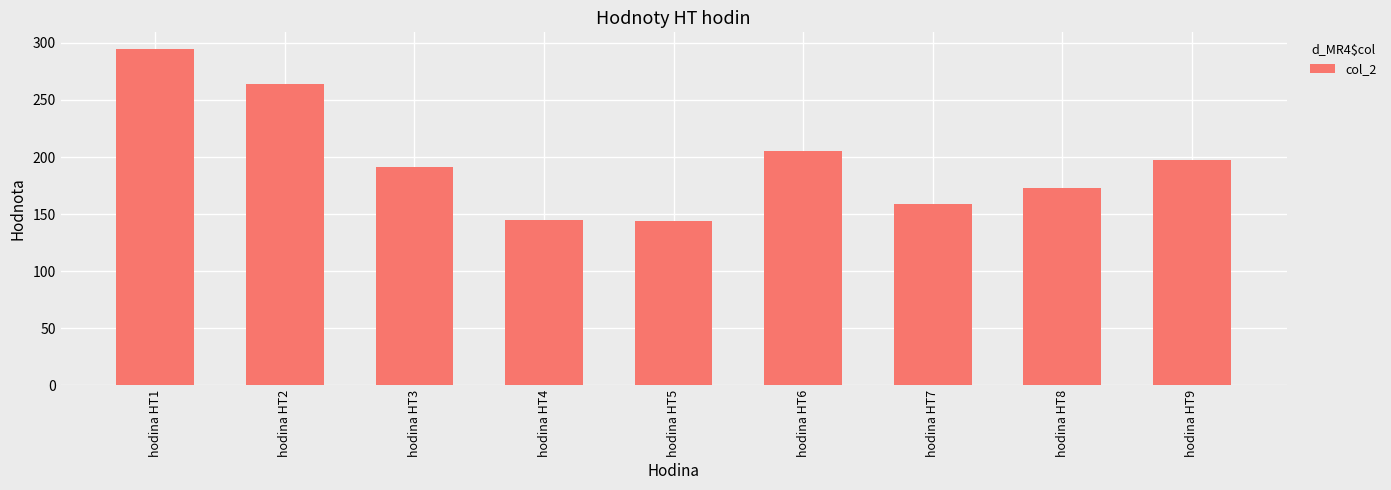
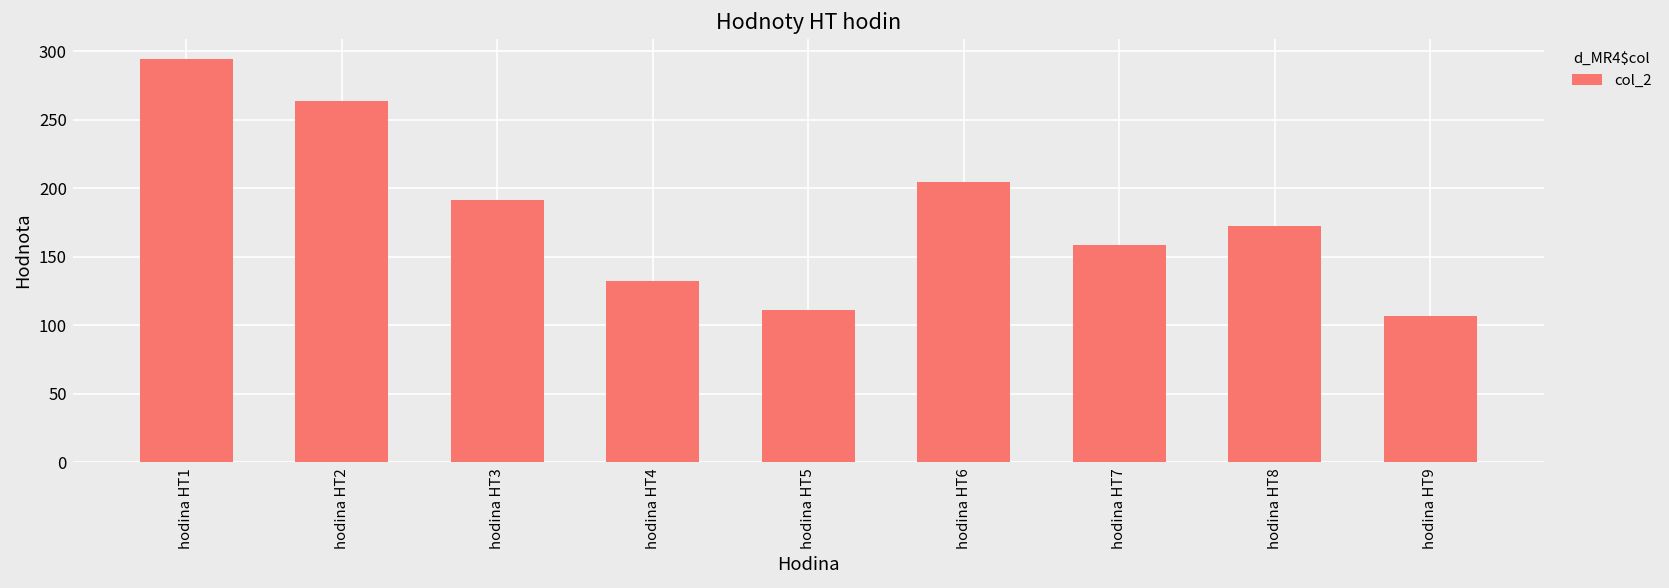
hodina HT4: 145 -> 133
hodina HT5: 144 -> 111
hodina HT9: 197 -> 107
